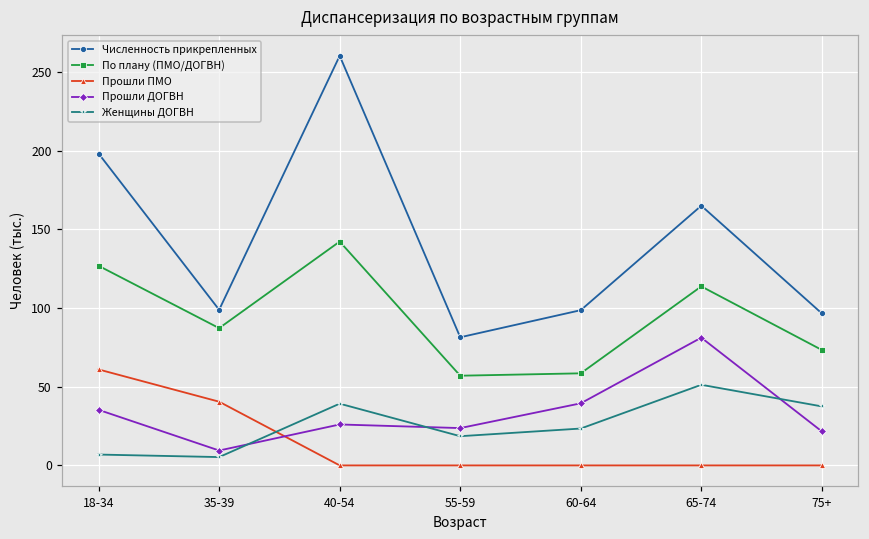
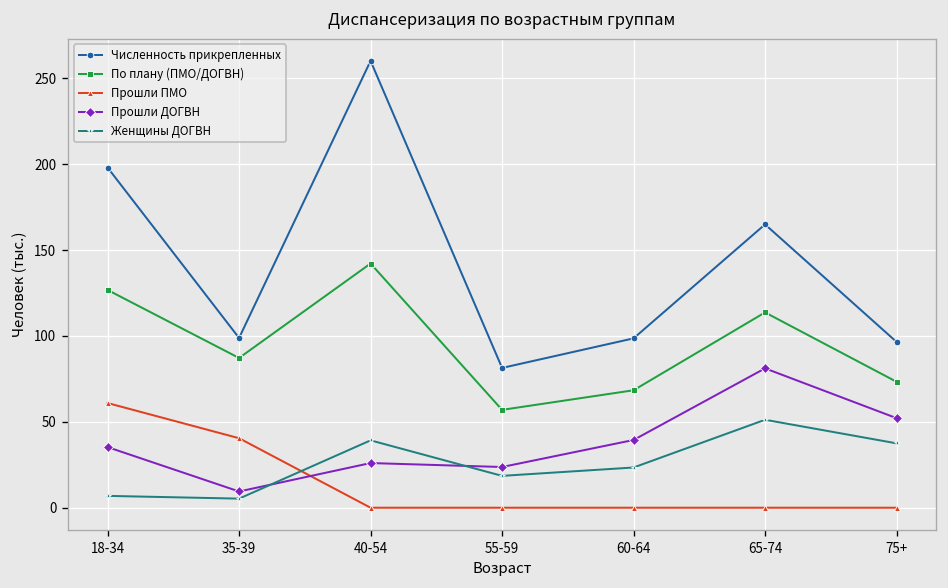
По плану (ПМО/ДОГВН), 60-64: 58 -> 68
Прошли ДОГВН, 75+: 22 -> 52
